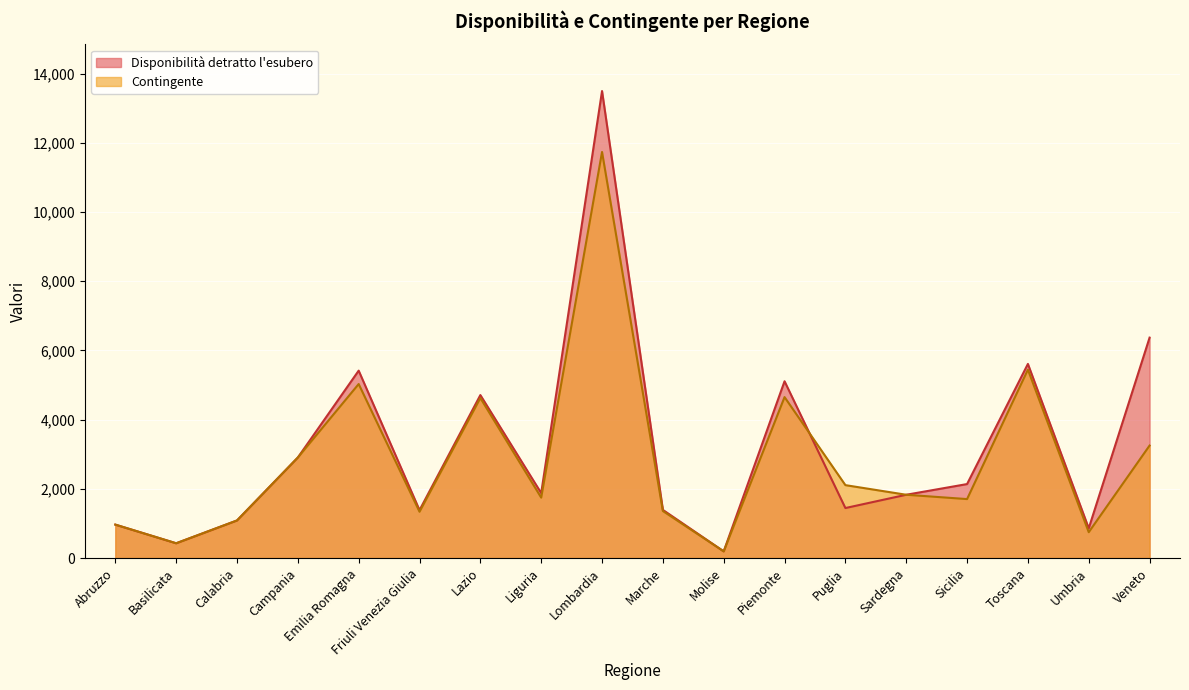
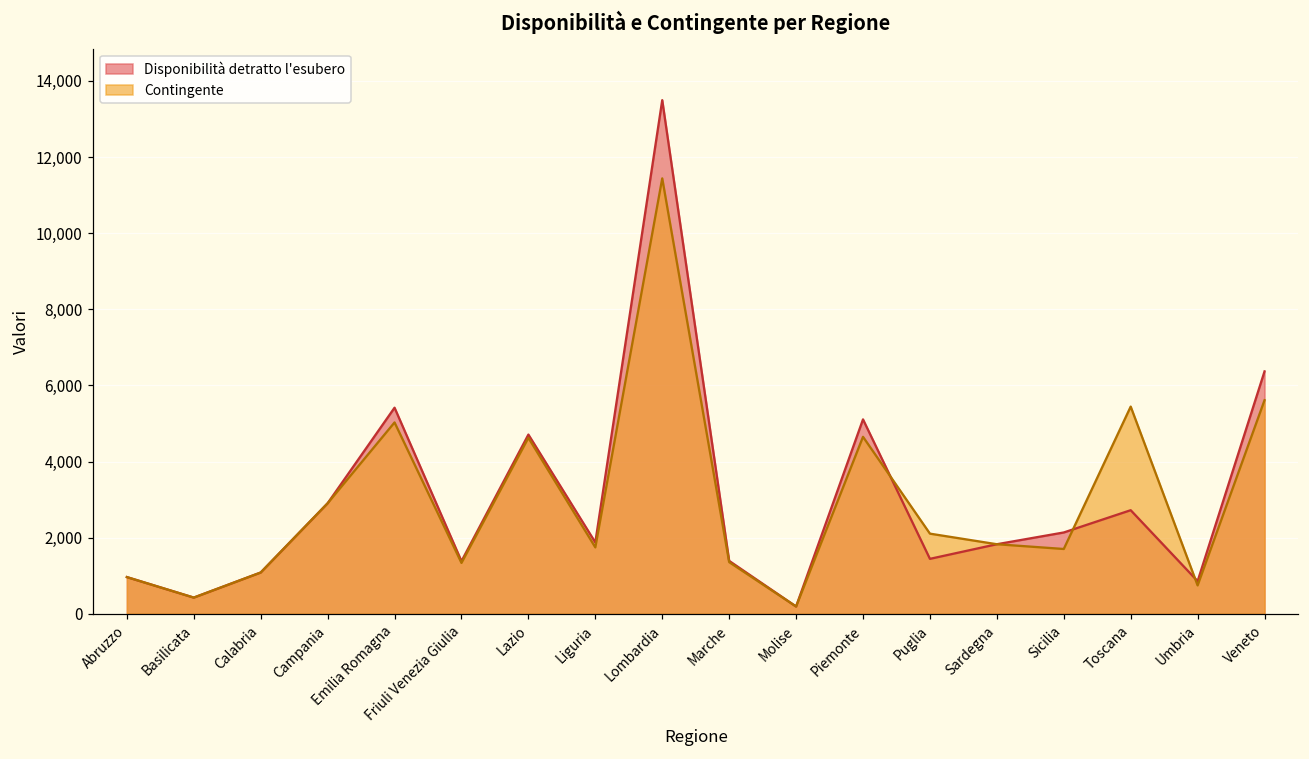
Contingente, Lombardia: 11,700 -> 11,400
Disponibilità detratto l'esubero, Toscana: 5,600 -> 2,700
Contingente, Veneto: 3,300 -> 5,600
